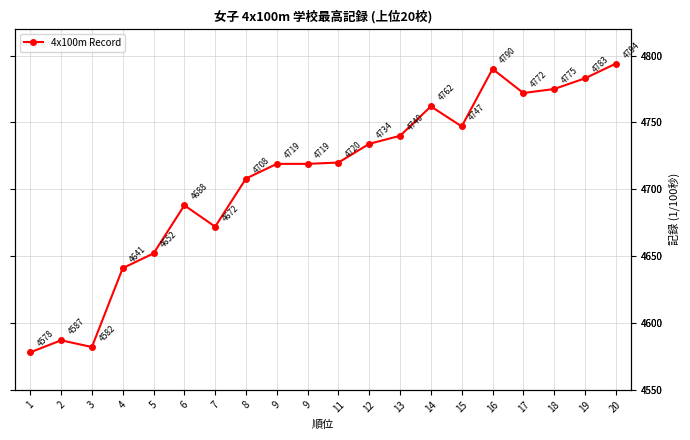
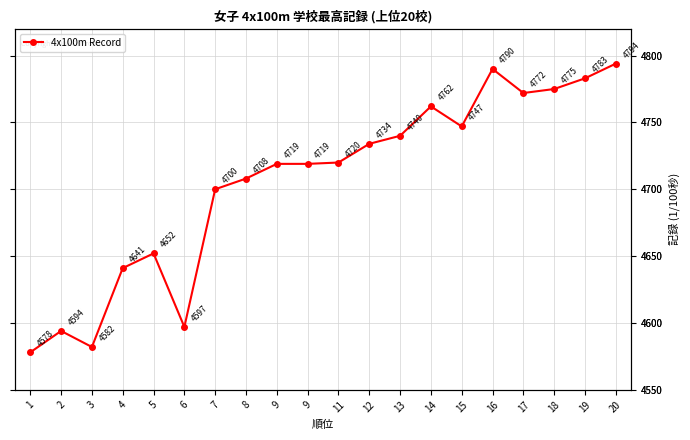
2: 4587 -> 4594
6: 4688 -> 4597
7: 4672 -> 4700
